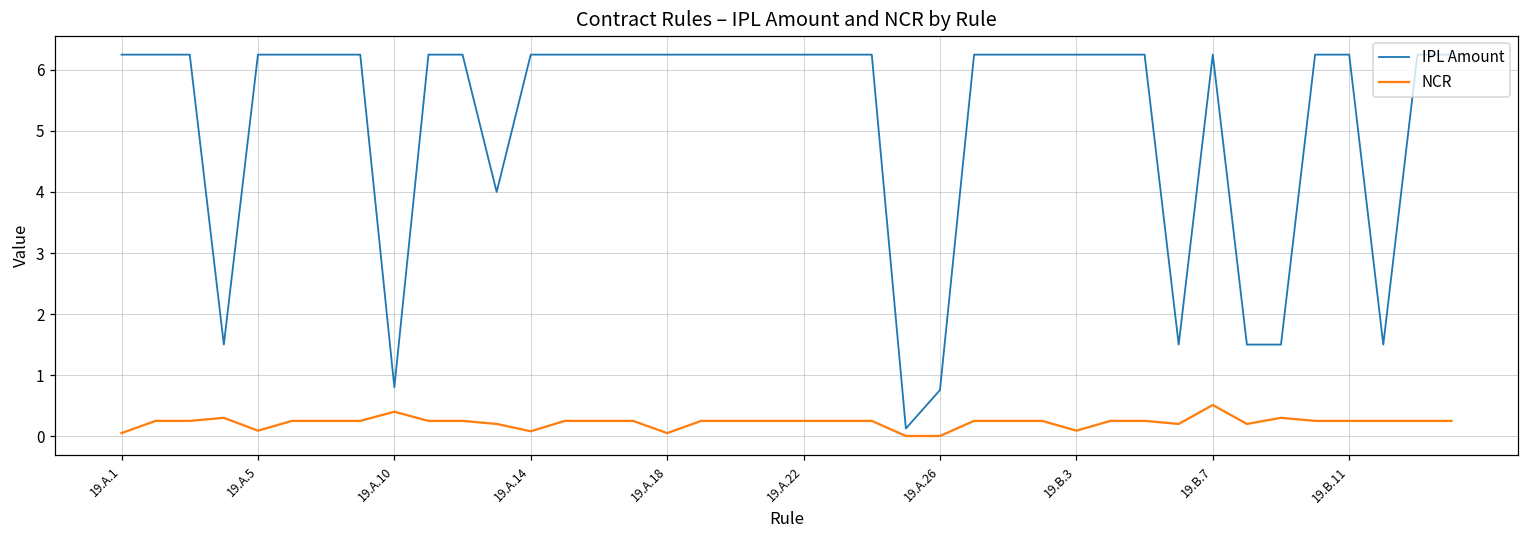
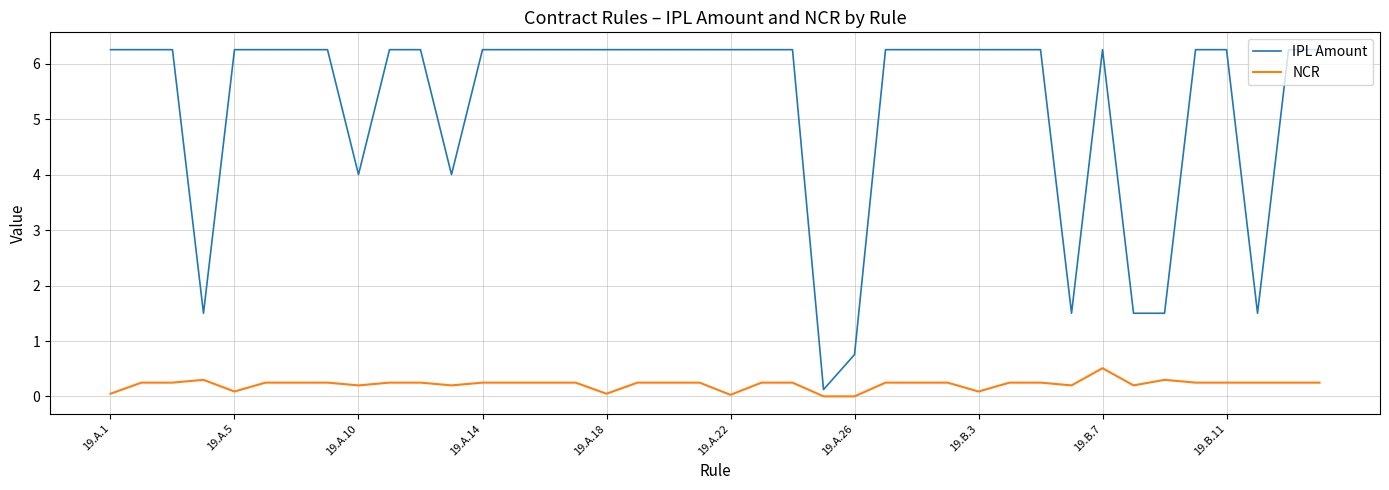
IPL Amount, 19.A.10: 0.8 -> 4.0
NCR, 19.A.10: 0.4 -> 0.2
NCR, 19.A.14: 0.1 -> 0.3
NCR, 19.A.22: 0.3 -> 0.0
